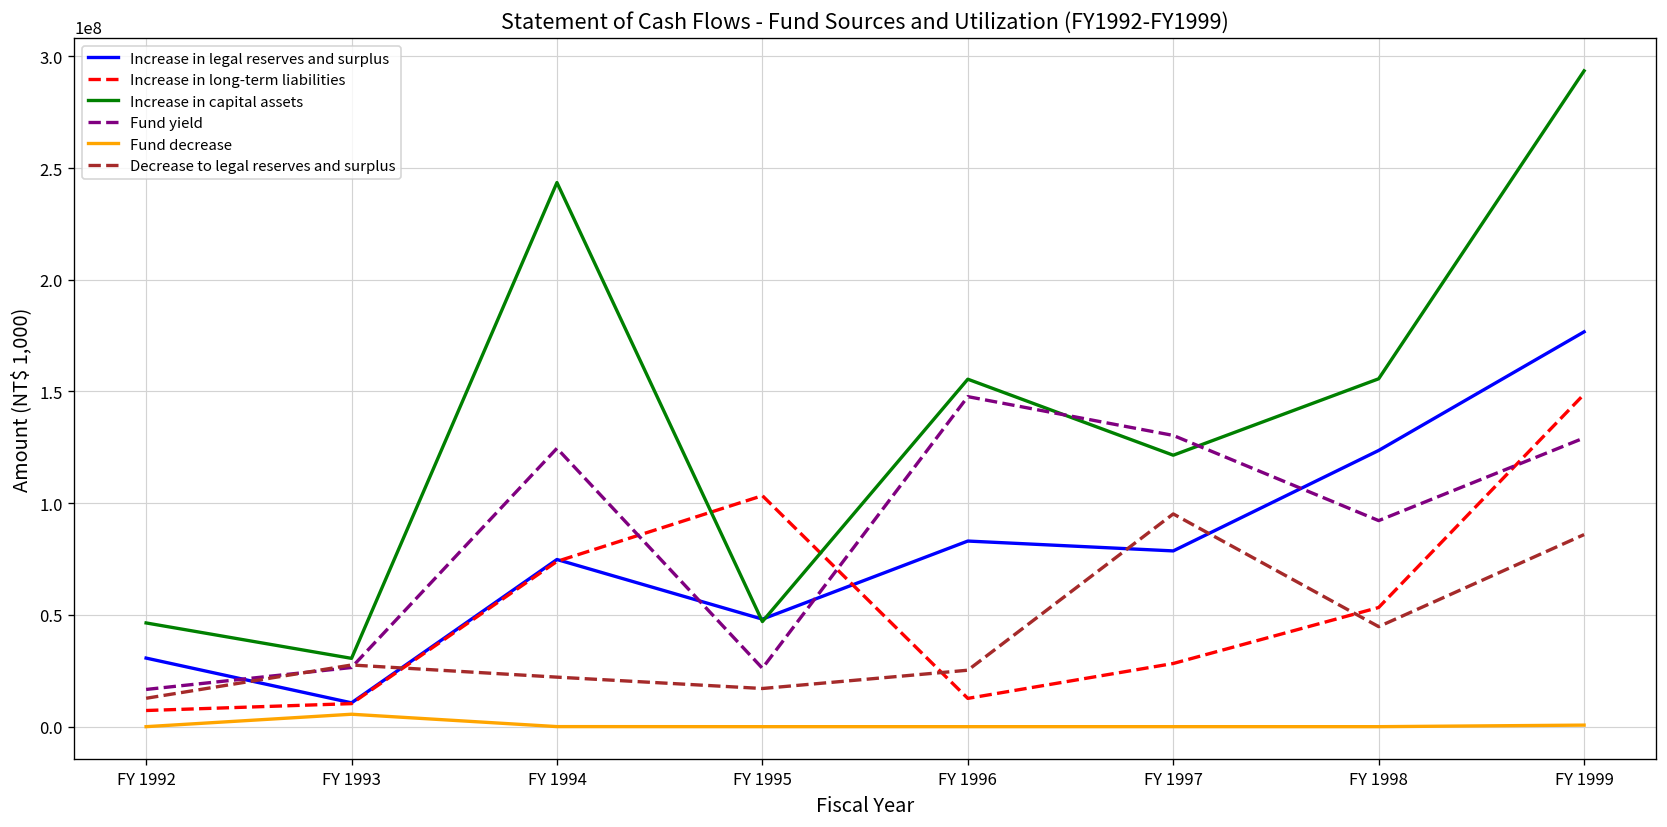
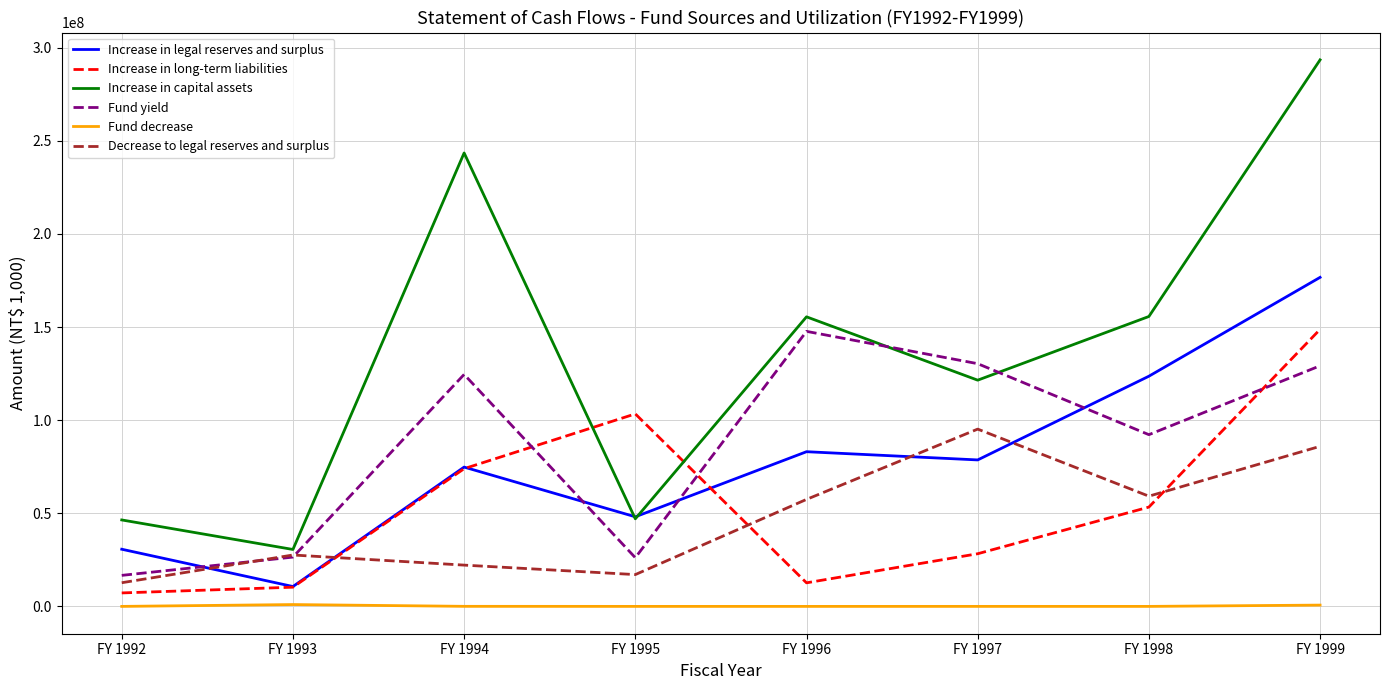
Fund decrease, FY 1993: 6000000 -> 1000000
Decrease to legal reserves and surplus, FY 1996: 25000000 -> 57000000
Decrease to legal reserves and surplus, FY 1998: 45000000 -> 59000000
